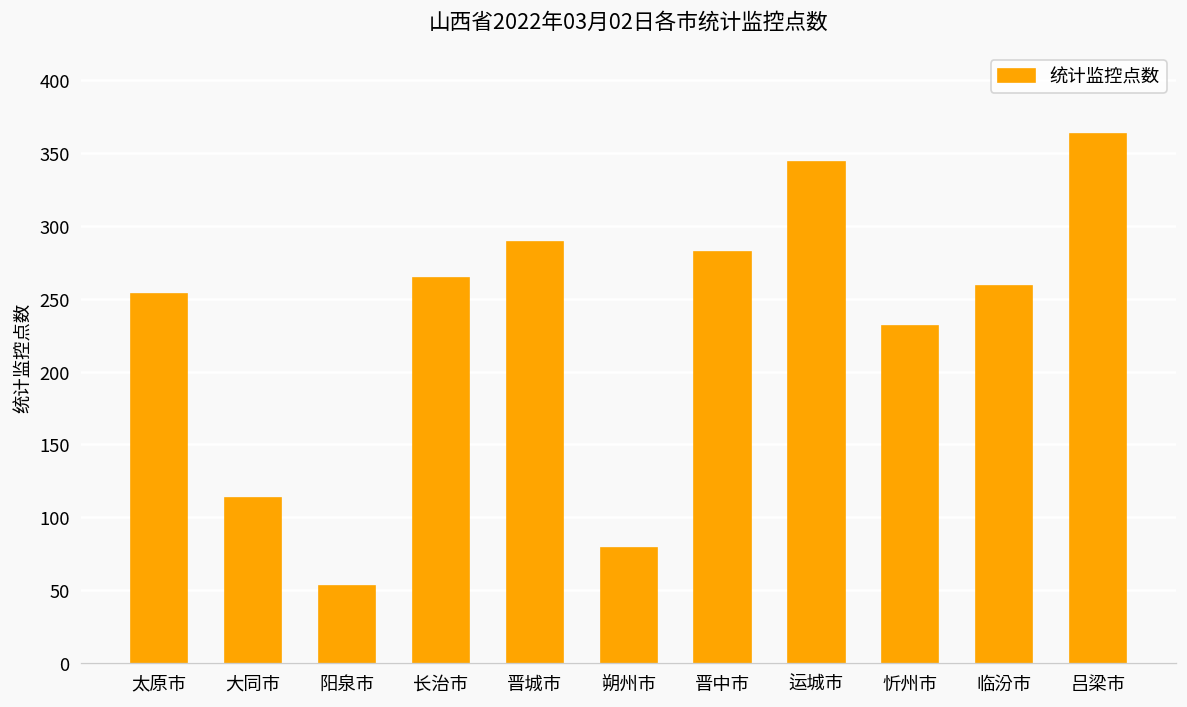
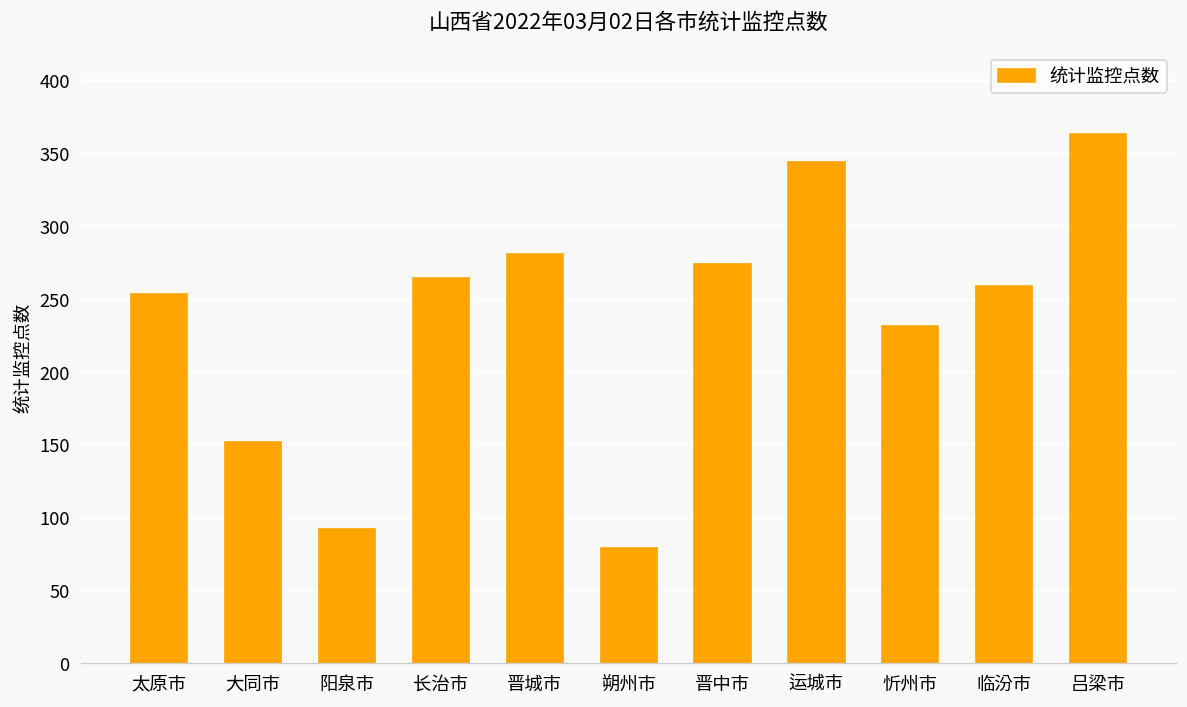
大同市: 113 -> 152
阳泉市: 53 -> 92
晋城市: 289 -> 281
晋中市: 282 -> 274
